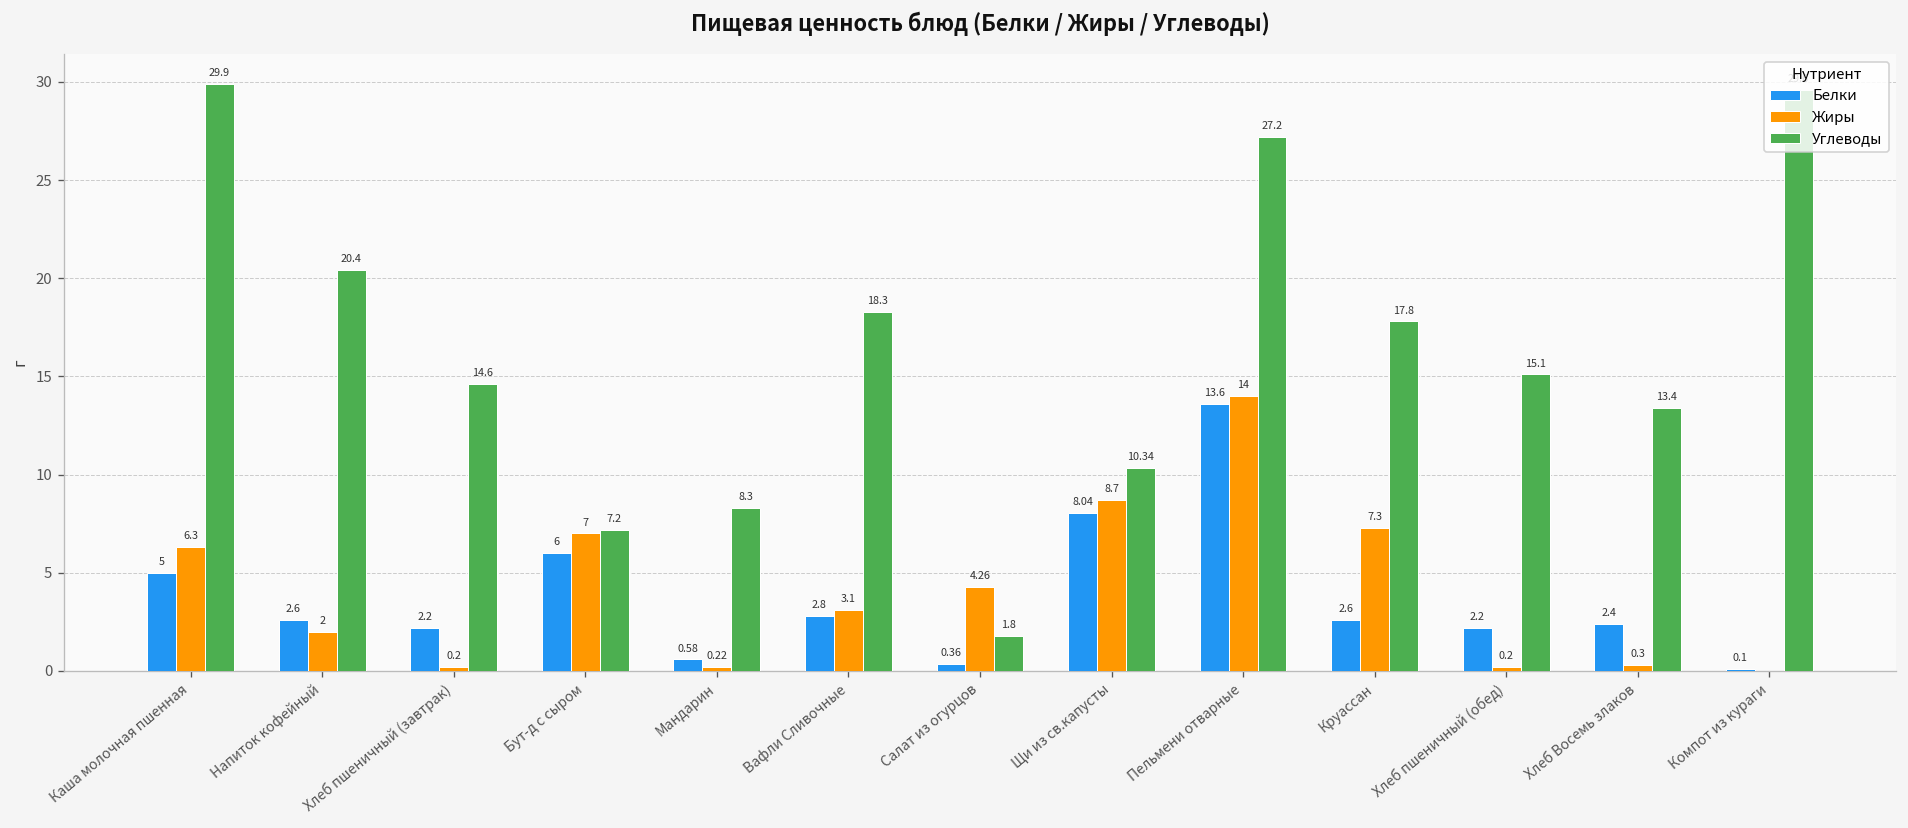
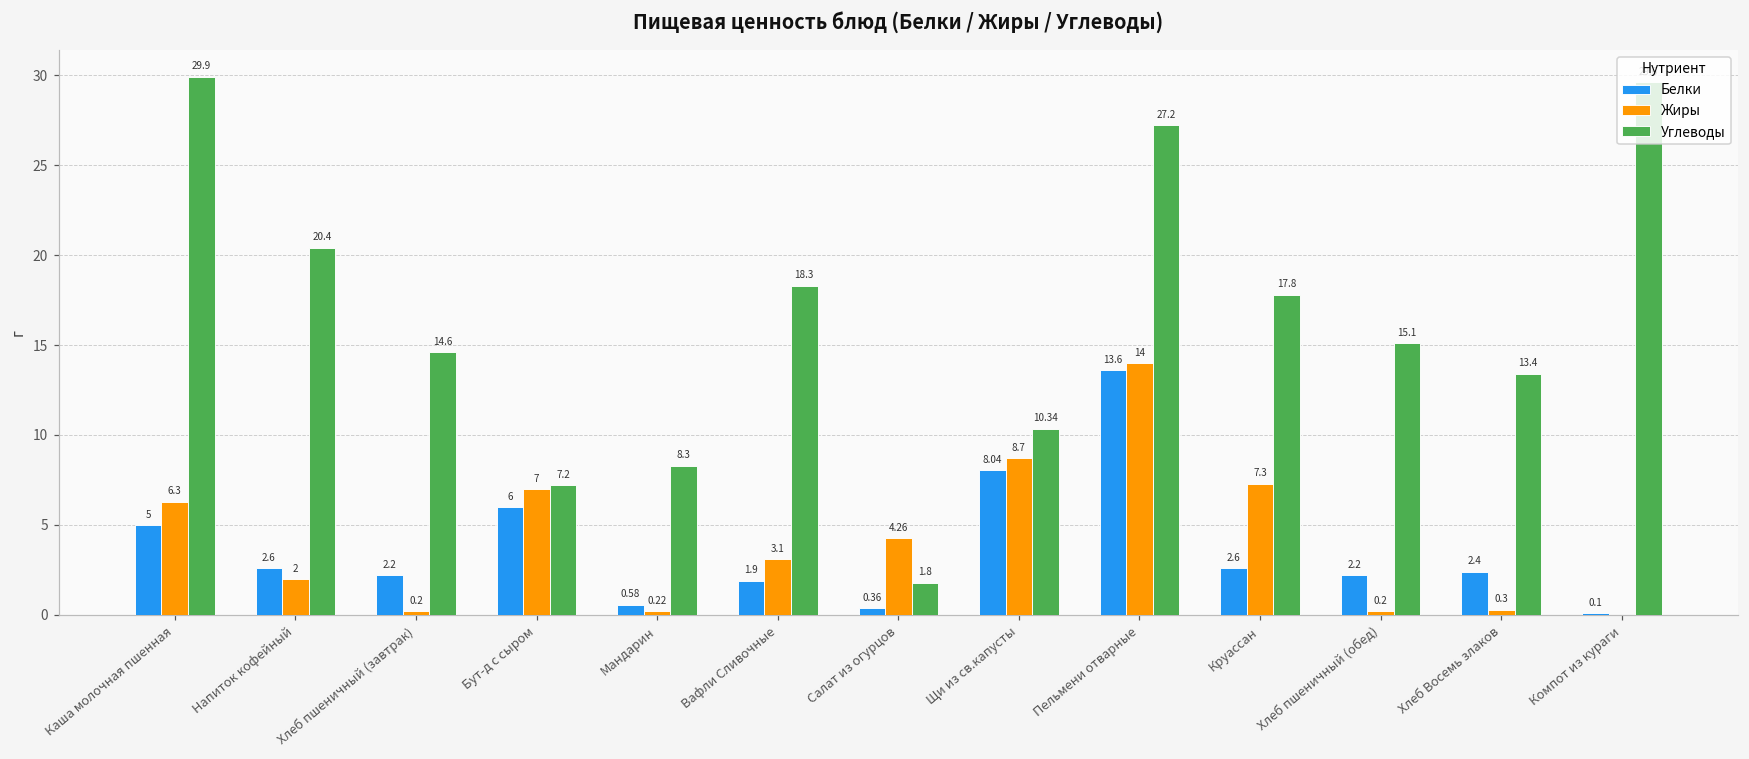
Белки, Вафли Сливочные: 2.8 -> 1.9
